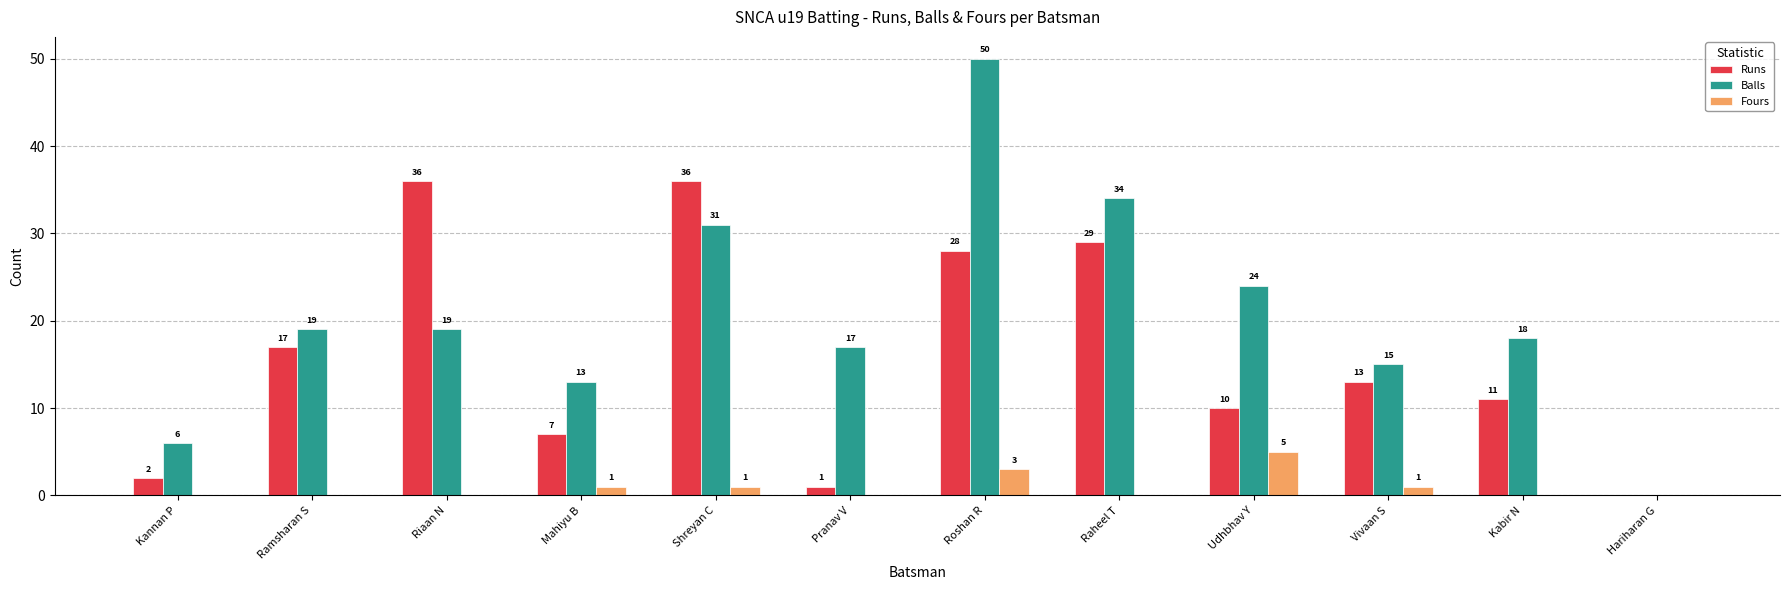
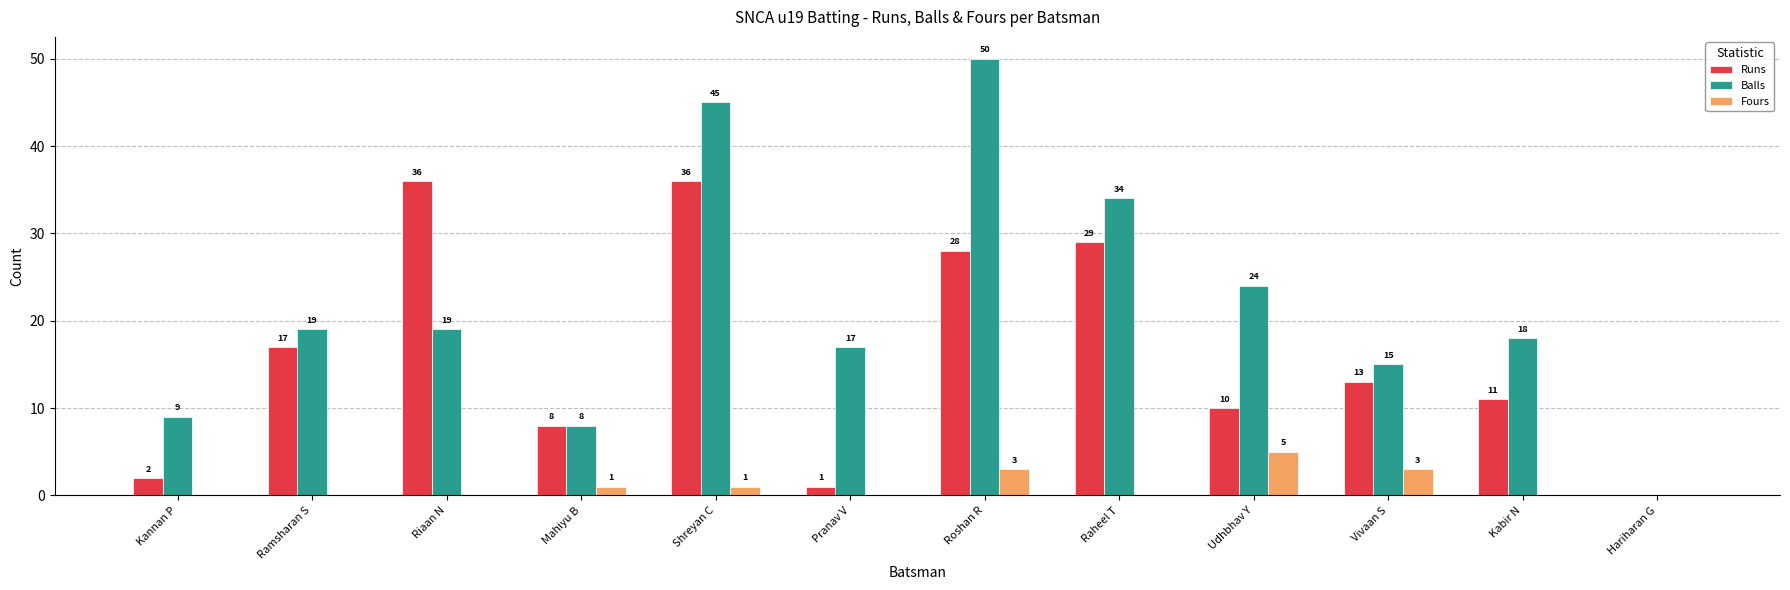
Balls, Kannan P: 6 -> 9
Runs, Mahiyu B: 7 -> 8
Balls, Mahiyu B: 13 -> 8
Balls, Shreyan C: 31 -> 45
Fours, Vivaan S: 1 -> 3
